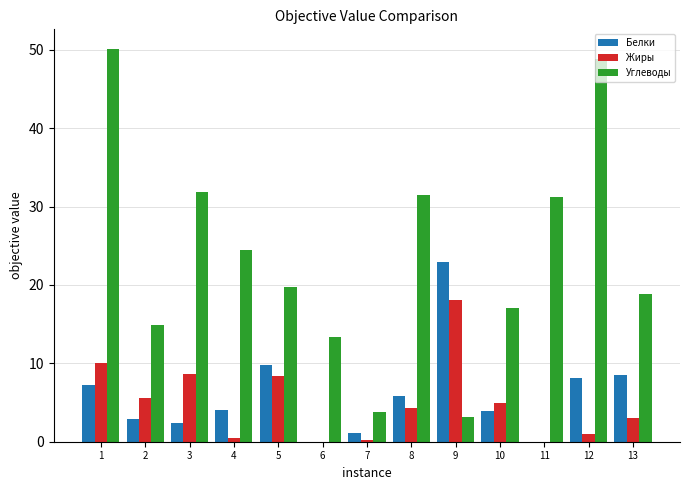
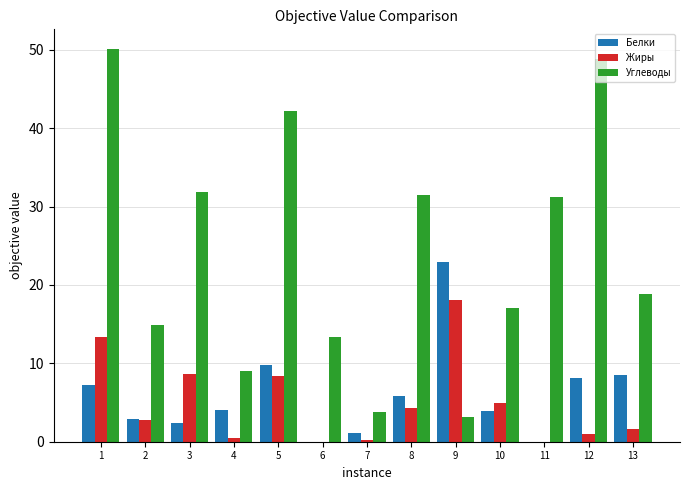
Жиры, 1: 10 -> 13
Жиры, 2: 6 -> 3
Углеводы, 4: 24 -> 9
Углеводы, 5: 20 -> 42
Жиры, 13: 3 -> 2
